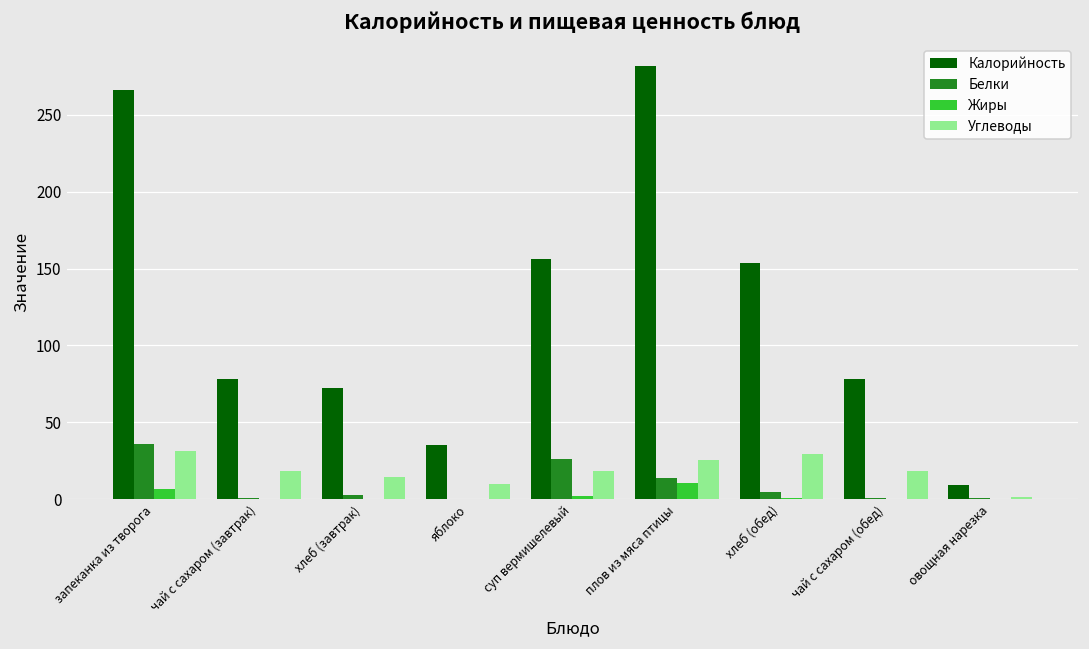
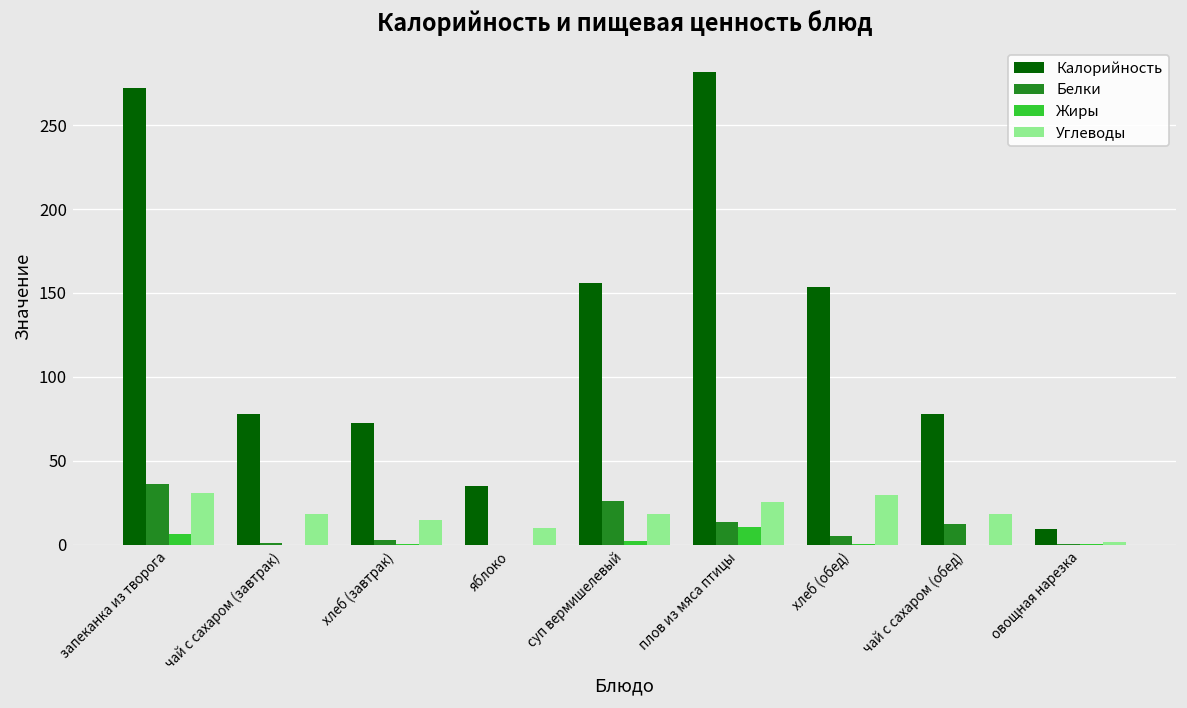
Калорийность, запеканка из творога: 266 -> 272
Белки, чай с сахаром (обед): 1 -> 12
